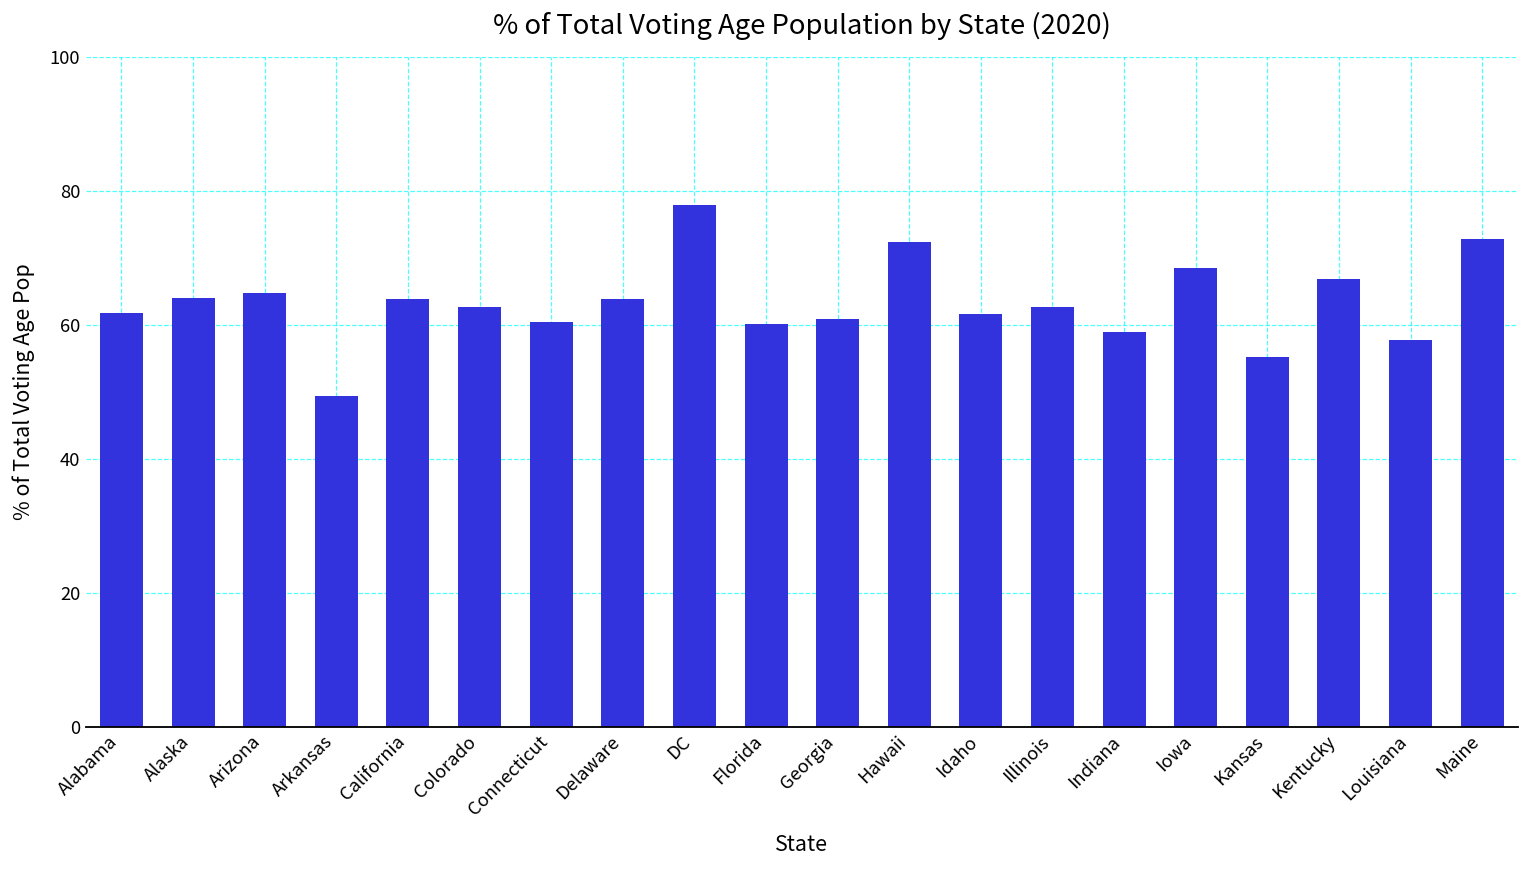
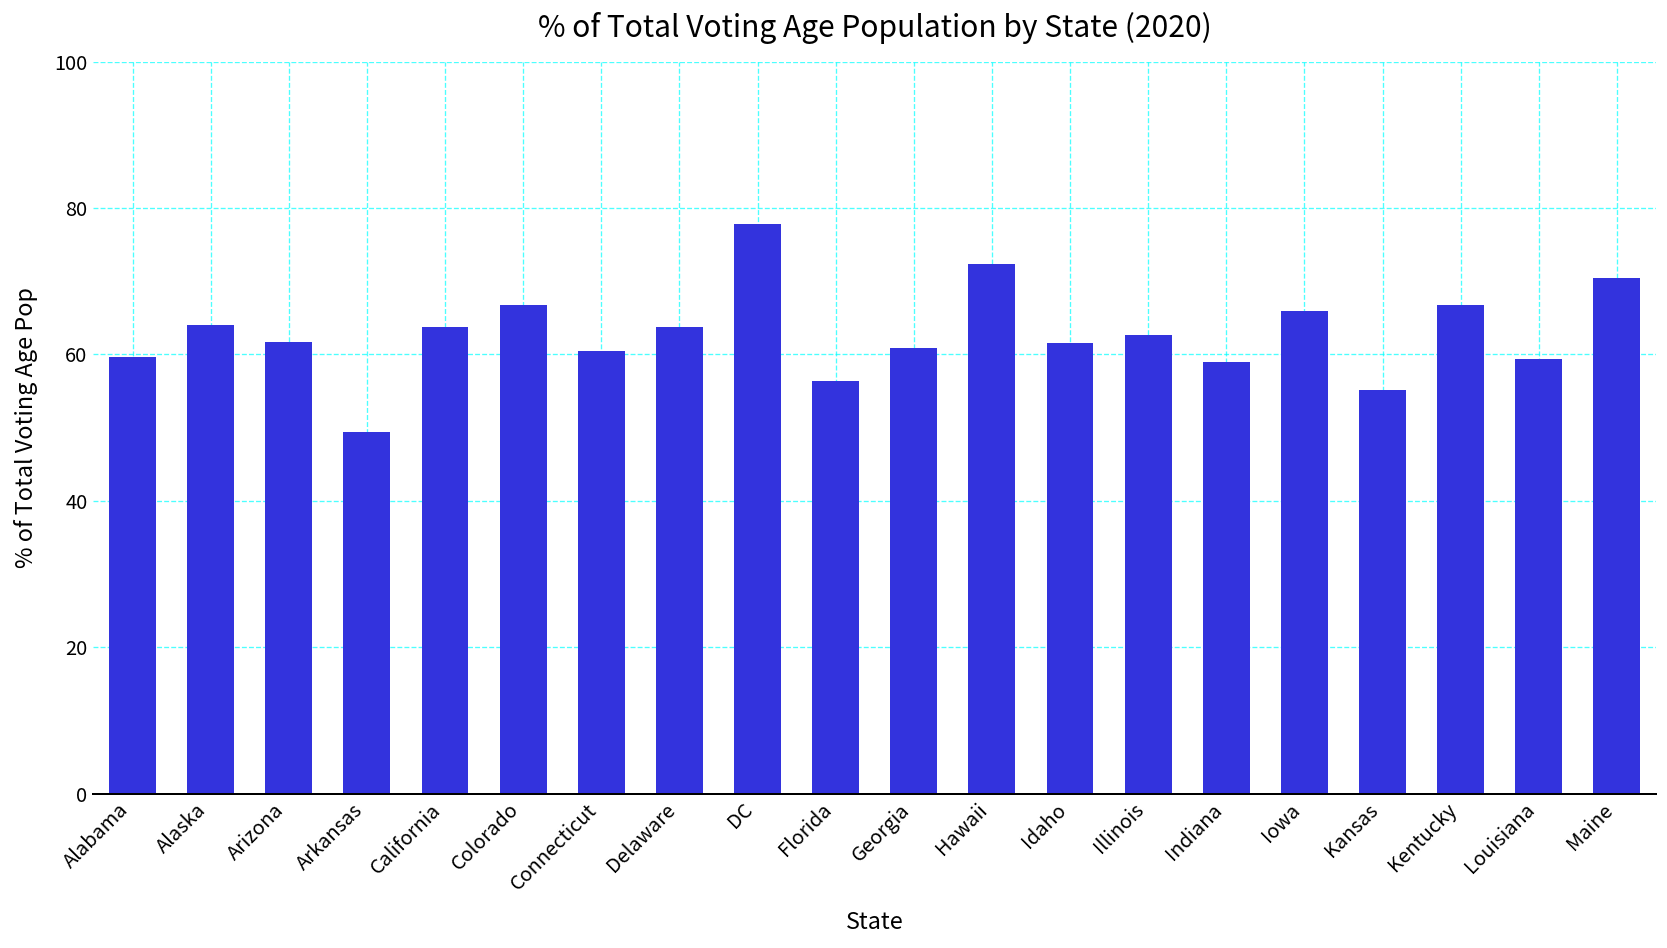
Alabama: 62 -> 60
Arizona: 65 -> 62
Colorado: 63 -> 67
Florida: 60 -> 56
Iowa: 69 -> 66
Louisiana: 58 -> 59
Maine: 73 -> 71
